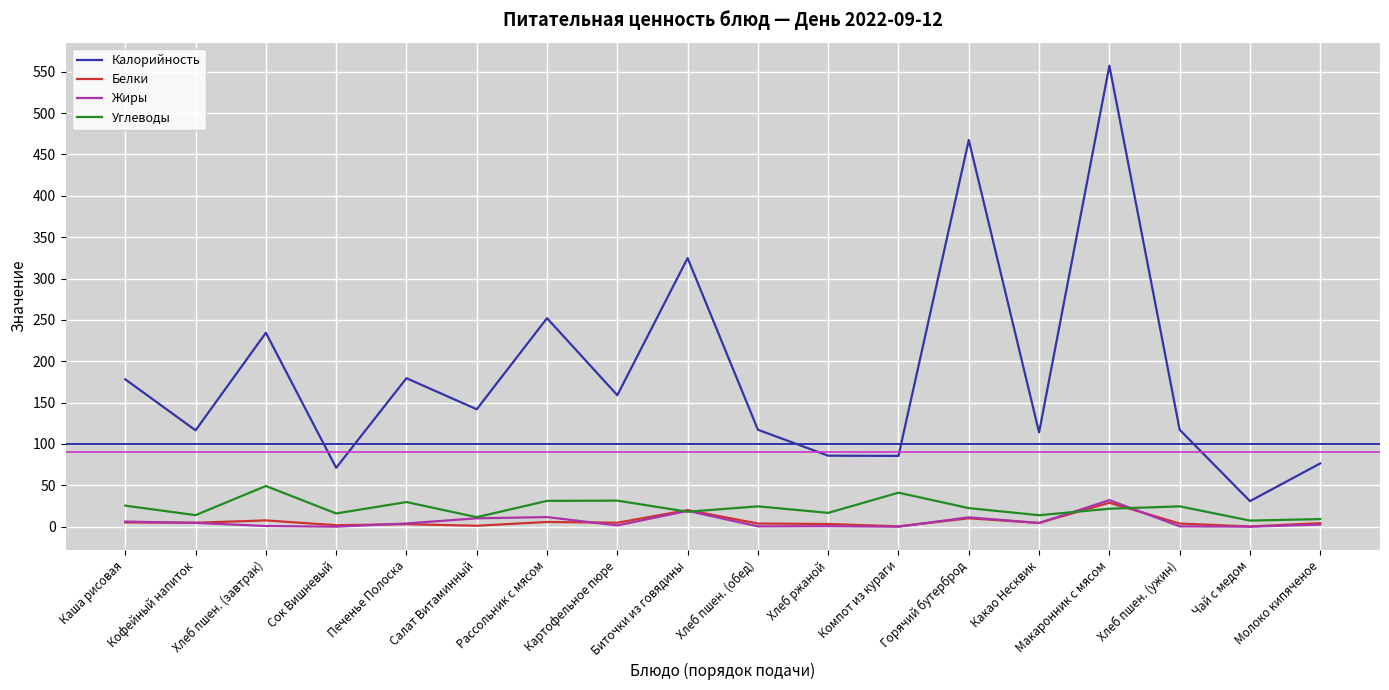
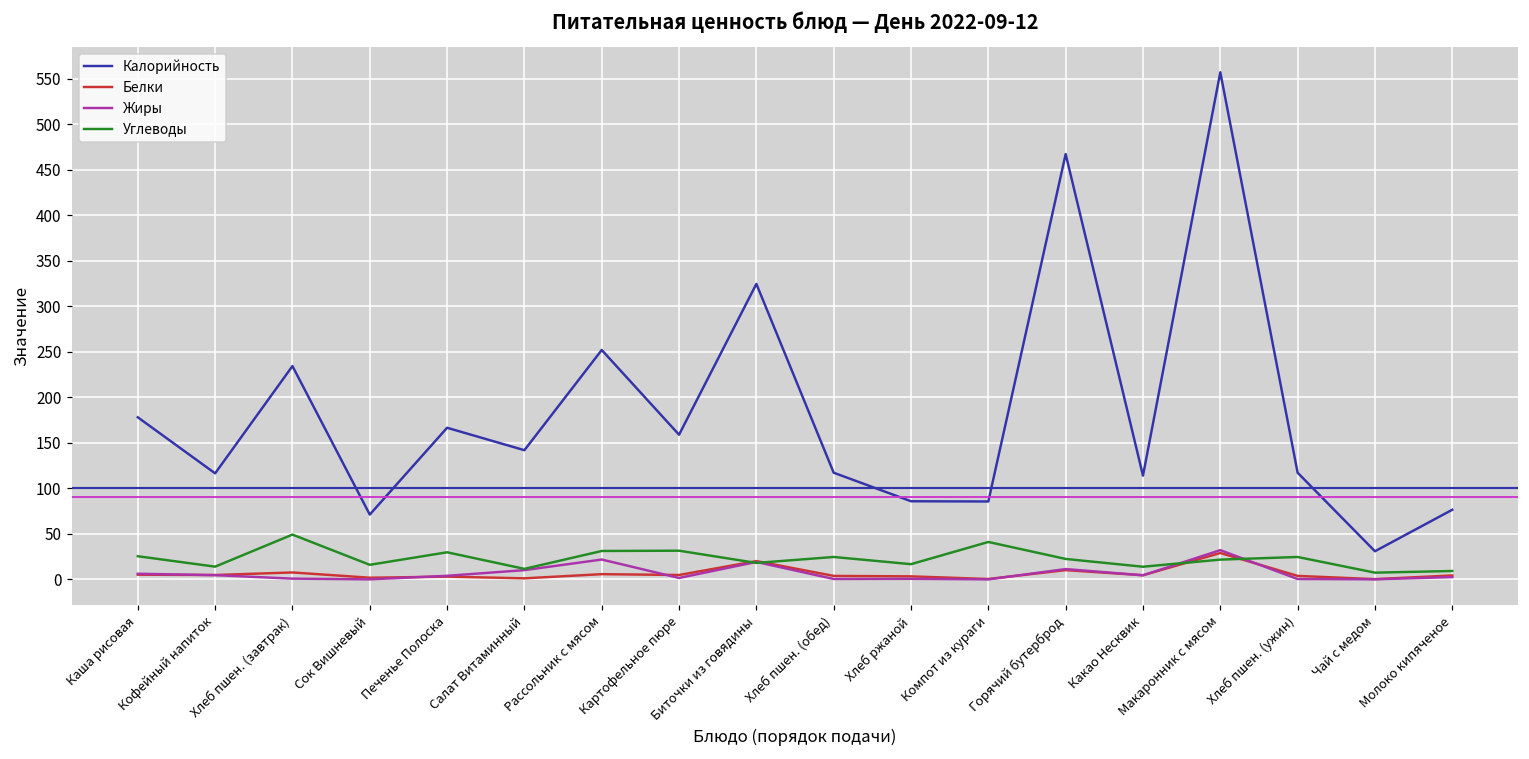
Калорийность, Печенье Полоска: 180 -> 170
Жиры, Рассольник с мясом: 10 -> 20
